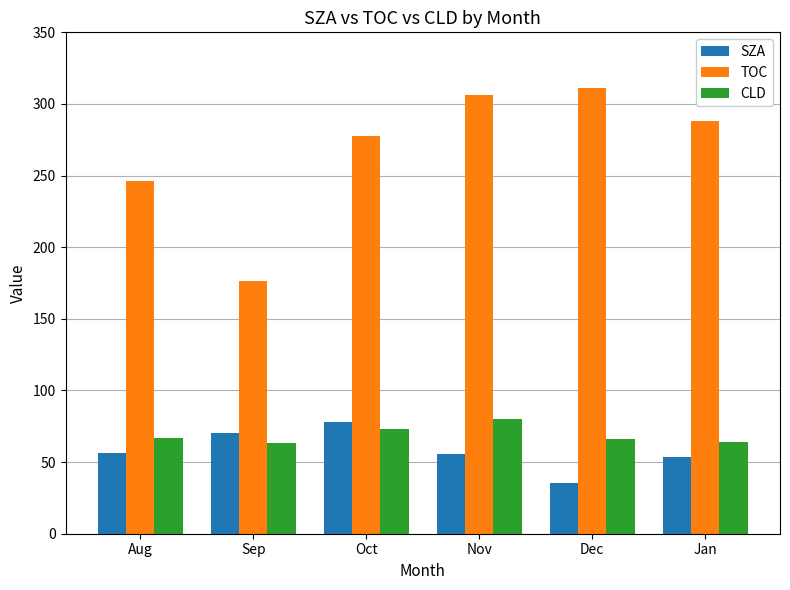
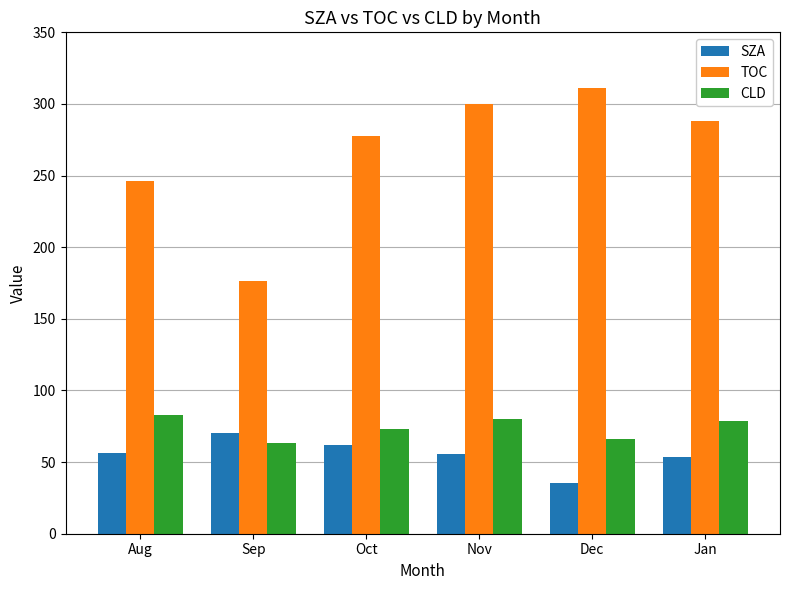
CLD, Aug: 67 -> 83
SZA, Oct: 78 -> 62
TOC, Nov: 307 -> 300
CLD, Jan: 64 -> 79
